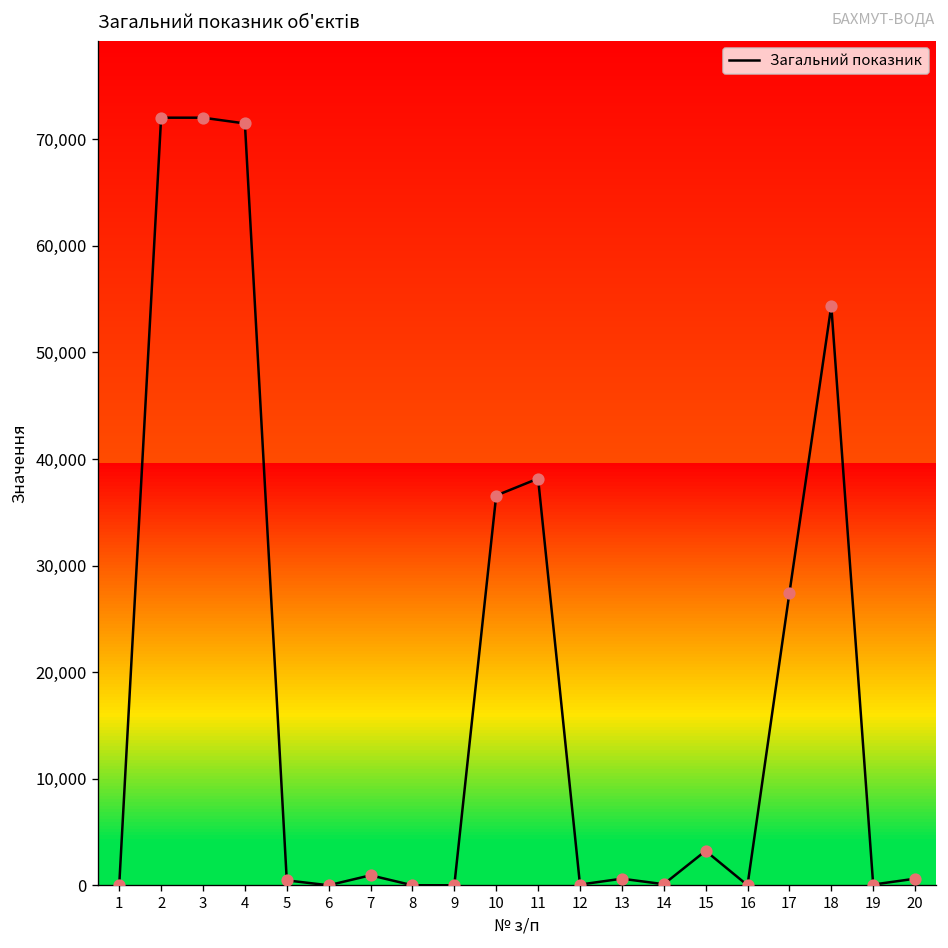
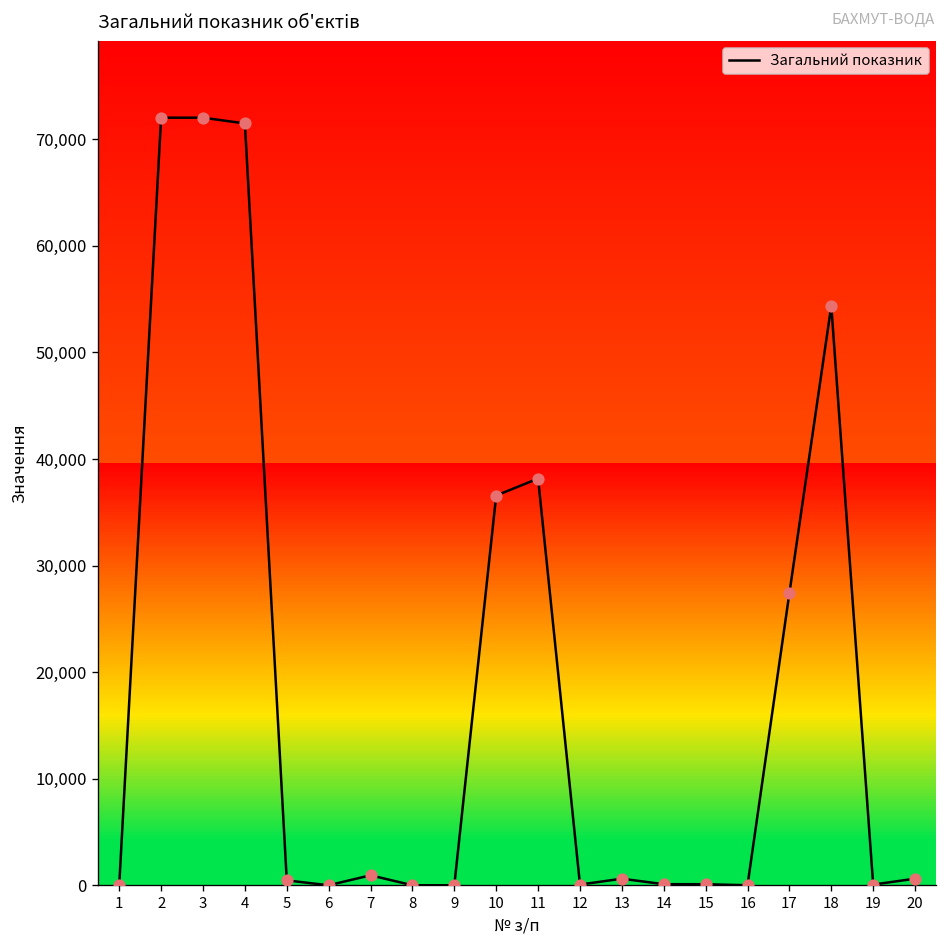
15: 3,000 -> 0
